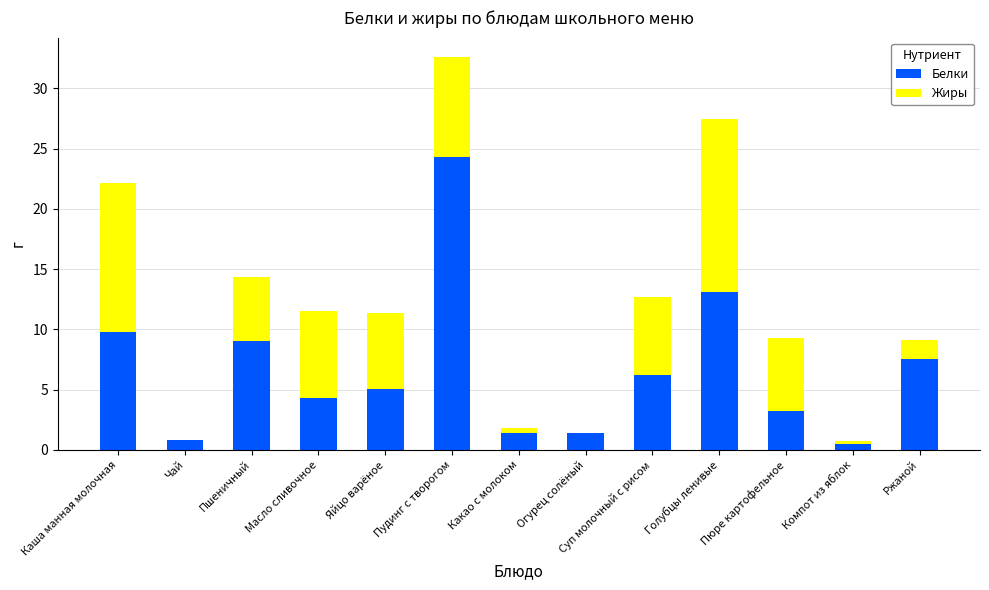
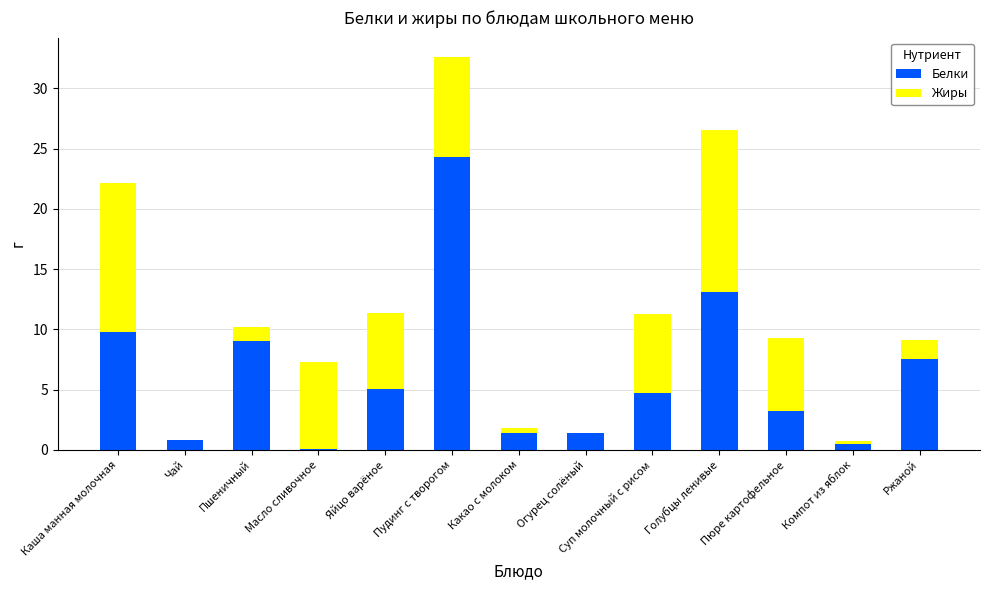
Жиры, Пшеничный: 5.3 -> 1.2
Белки, Масло сливочное: 4.3 -> 0.1
Белки, Суп молочный с рисом: 6.2 -> 4.8
Жиры, Голубцы ленивые: 14.3 -> 13.4
